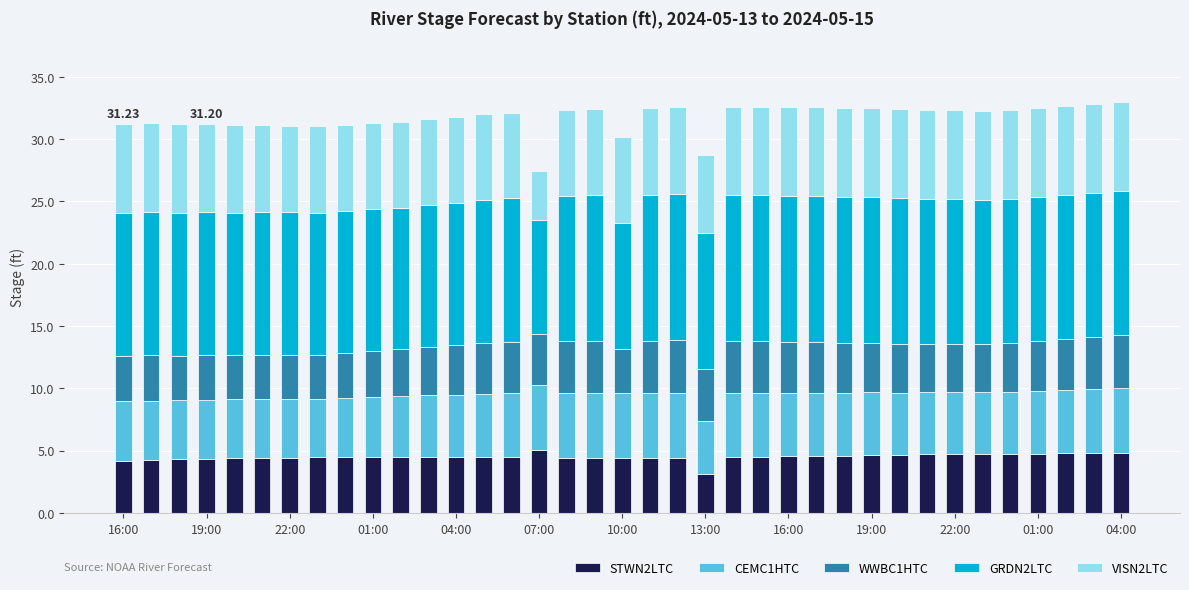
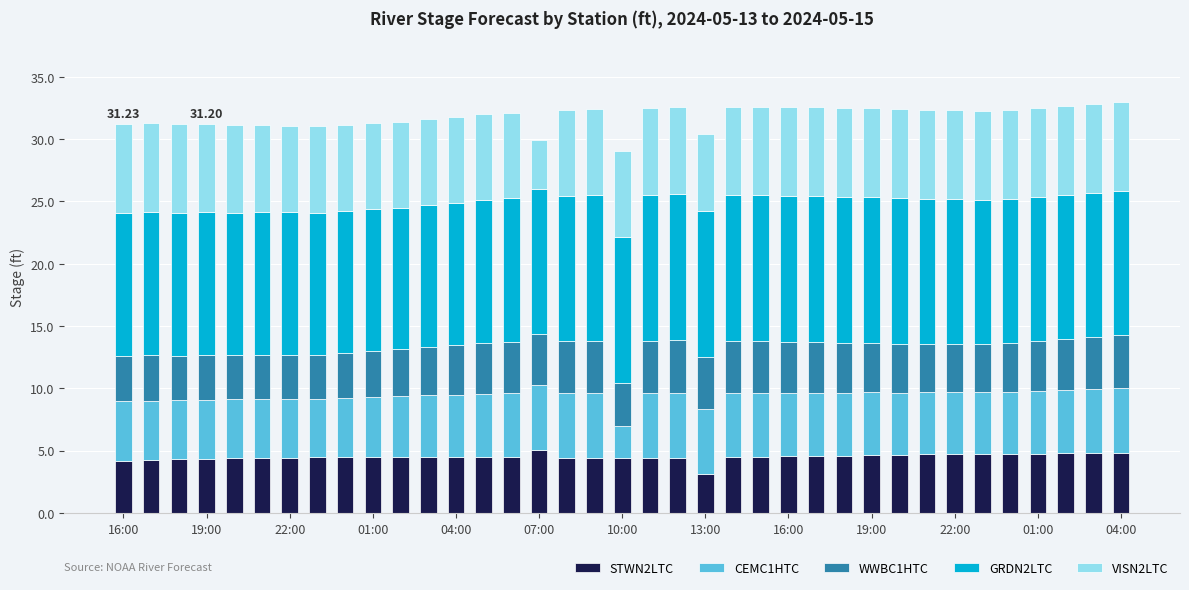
GRDN2LTC, 07:00: 9.1 -> 11.6
CEMC1HTC, 10:00: 5.2 -> 2.6
GRDN2LTC, 10:00: 10.1 -> 11.7
CEMC1HTC, 13:00: 4.2 -> 5.2
GRDN2LTC, 13:00: 11.0 -> 11.7
